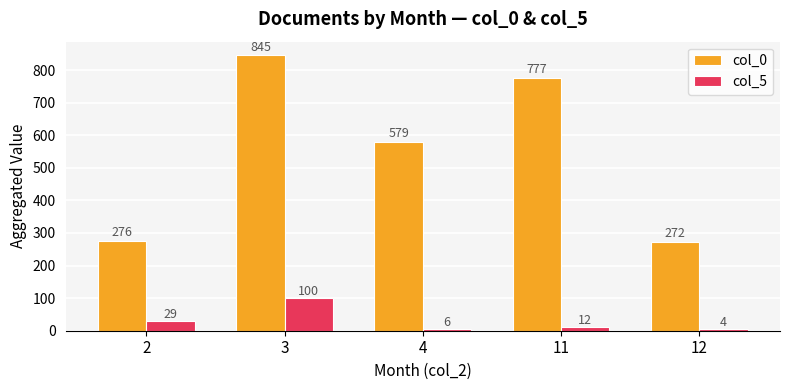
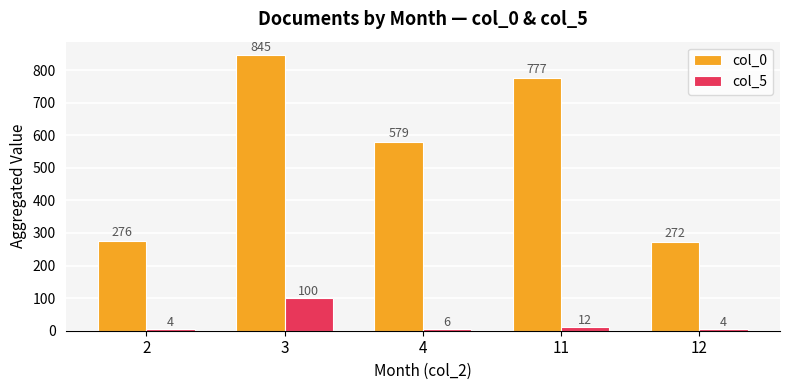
col_5, 2: 29 -> 4
